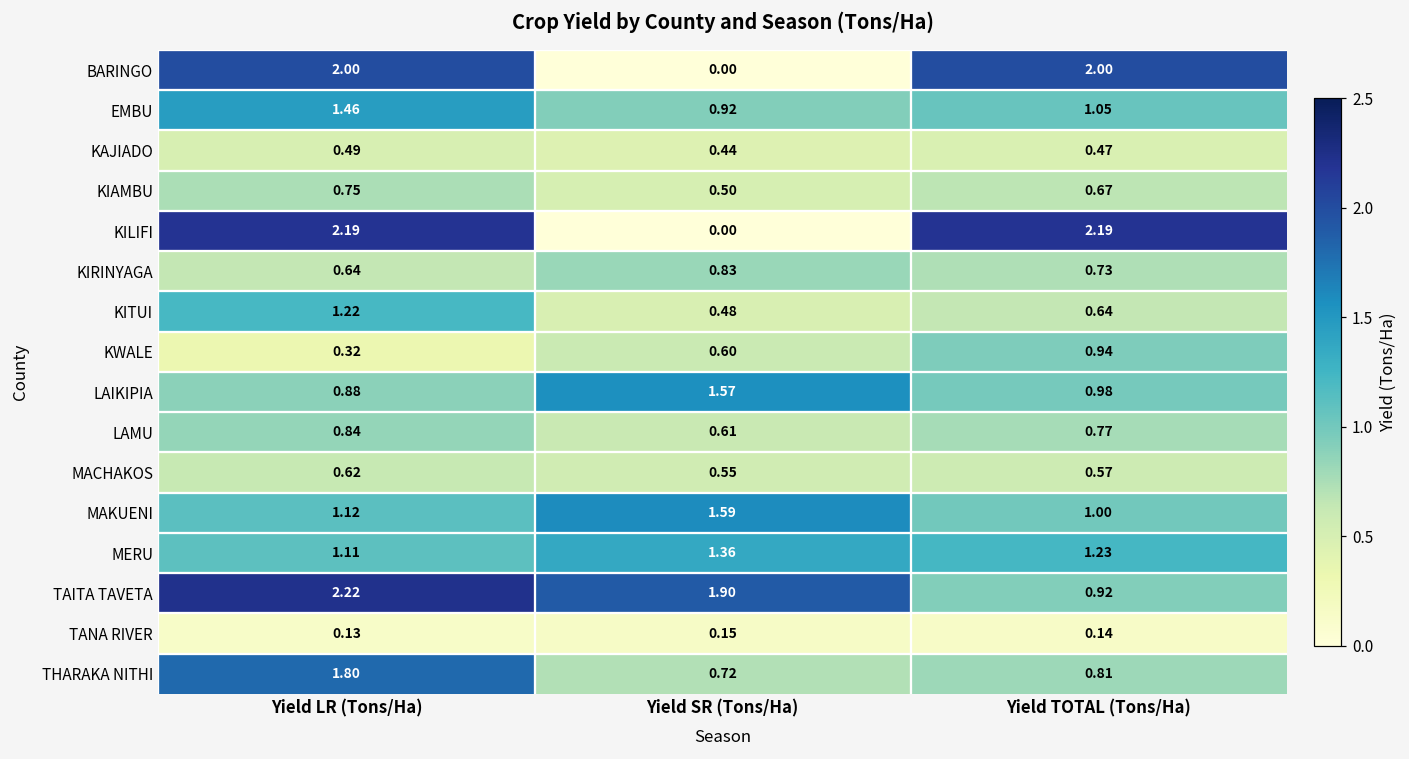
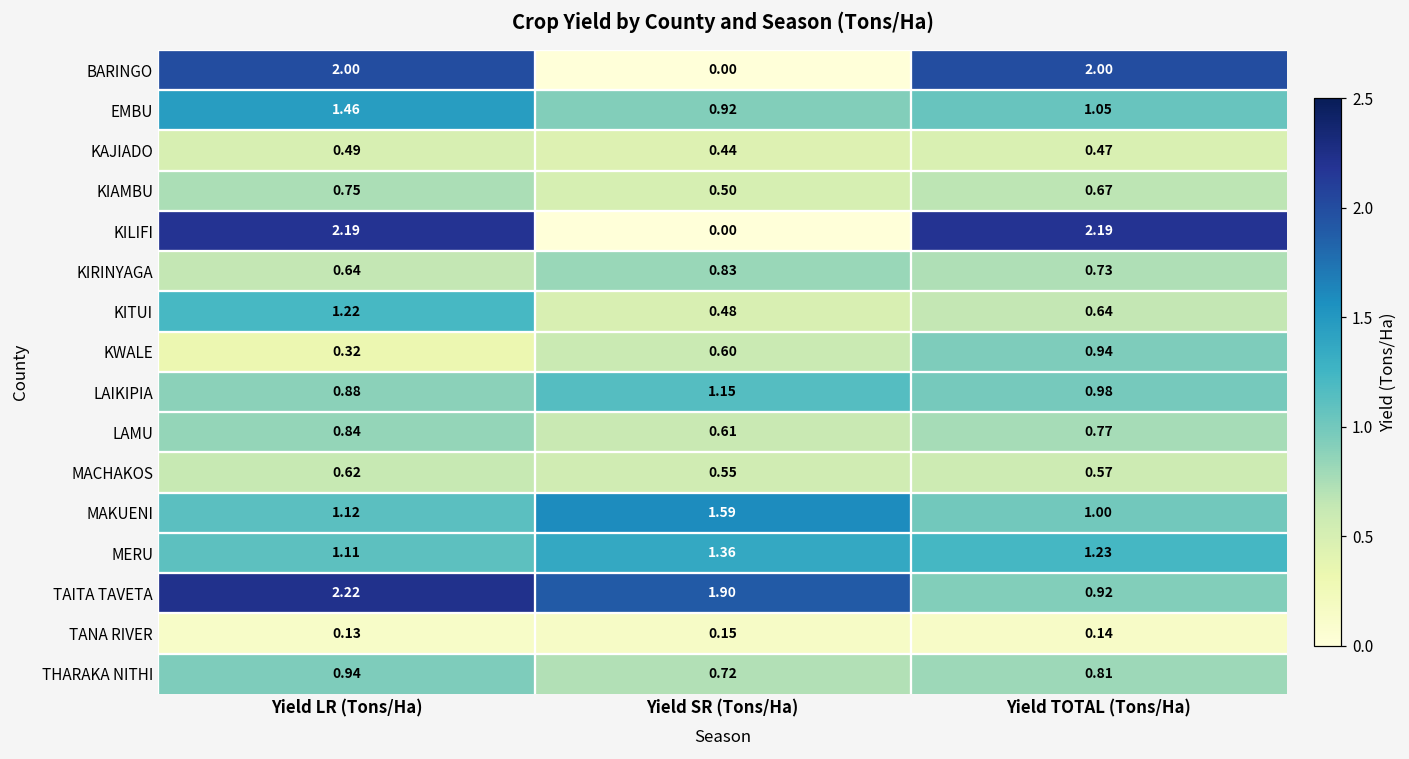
LAIKIPIA, Yield SR (Tons/Ha): 1.57 -> 1.15
THARAKA NITHI, Yield LR (Tons/Ha): 1.80 -> 0.94
